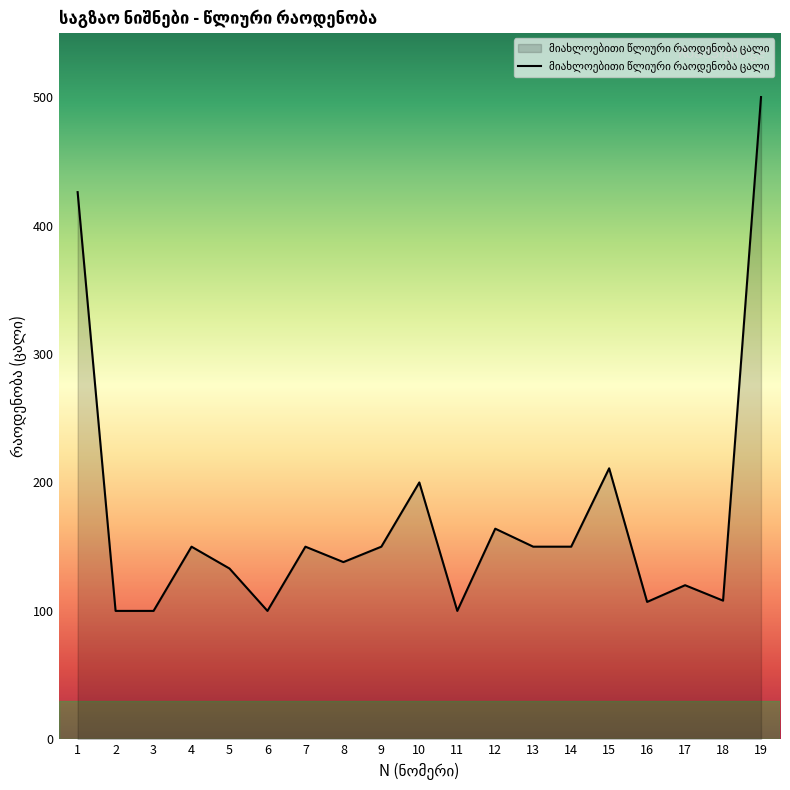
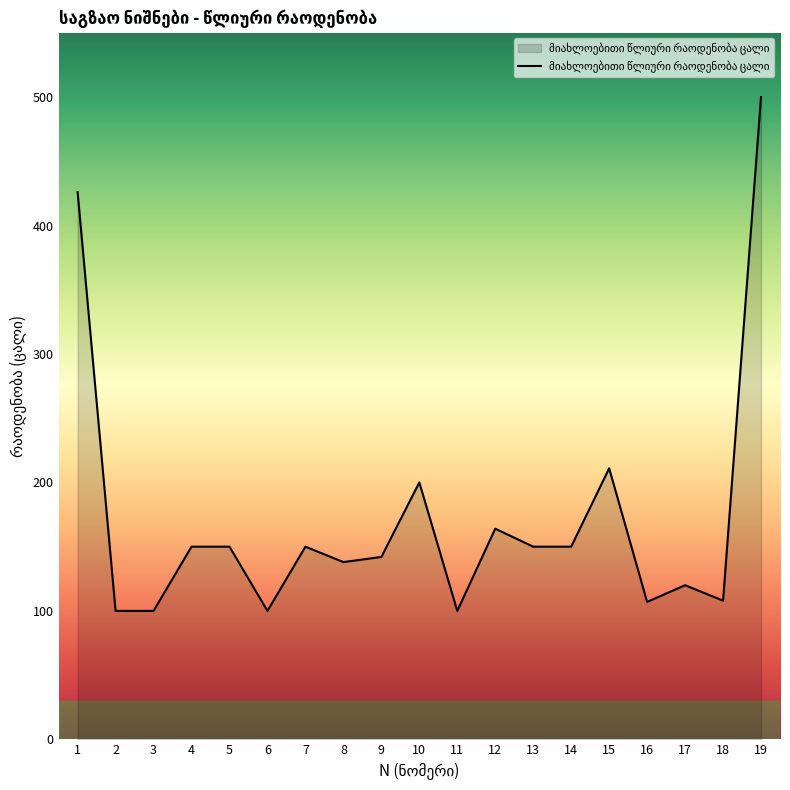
5: 133 -> 150
9: 150 -> 142
